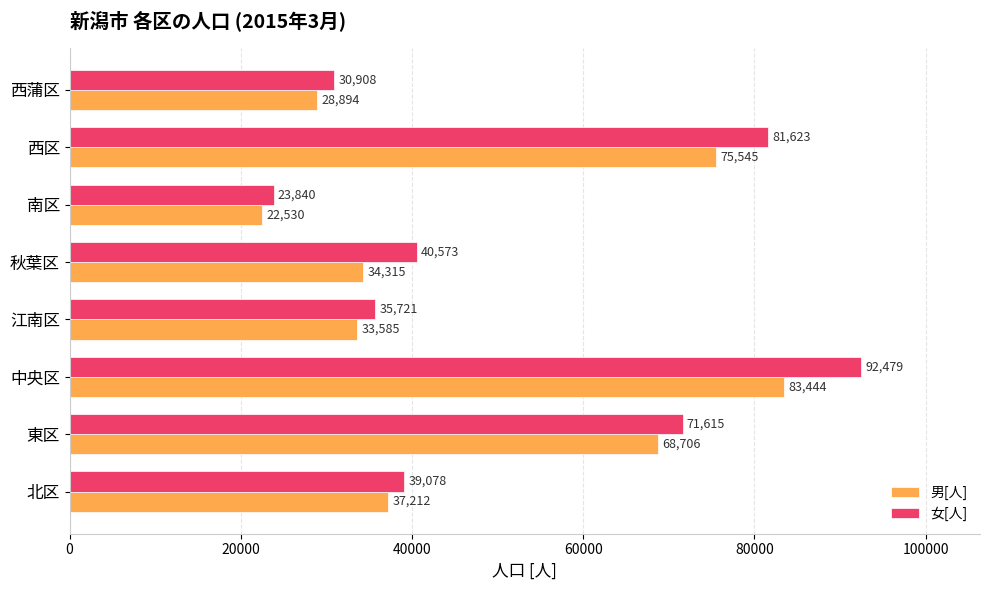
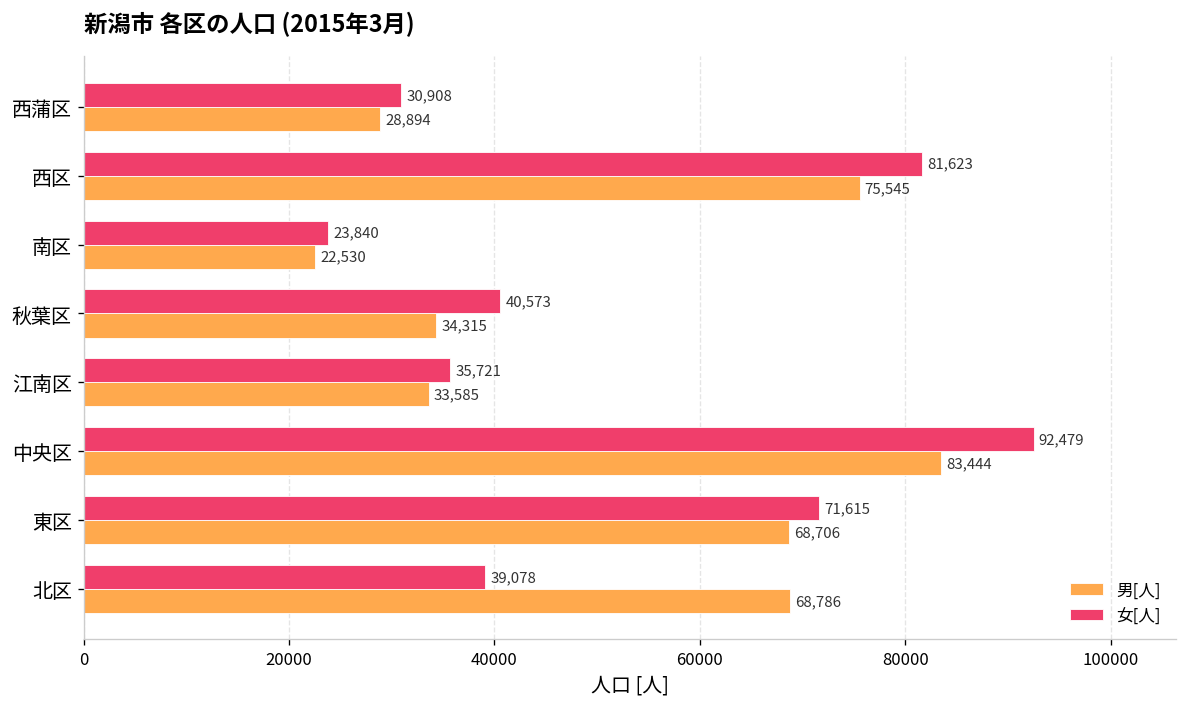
男[人], 北区: 37,212 -> 68,786
